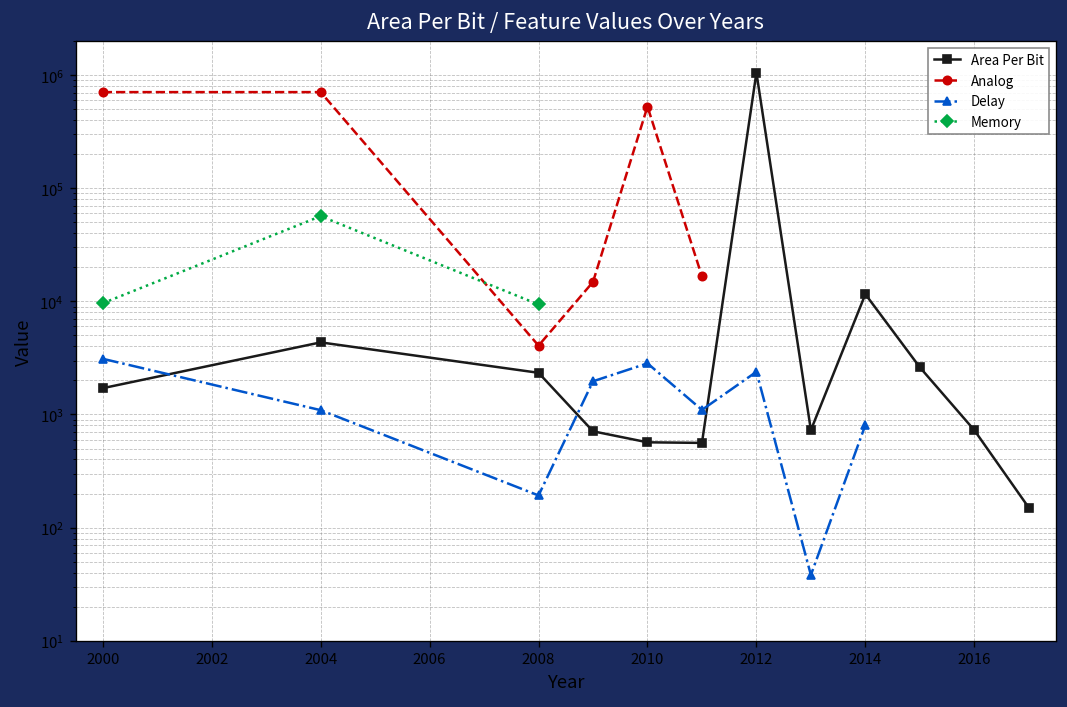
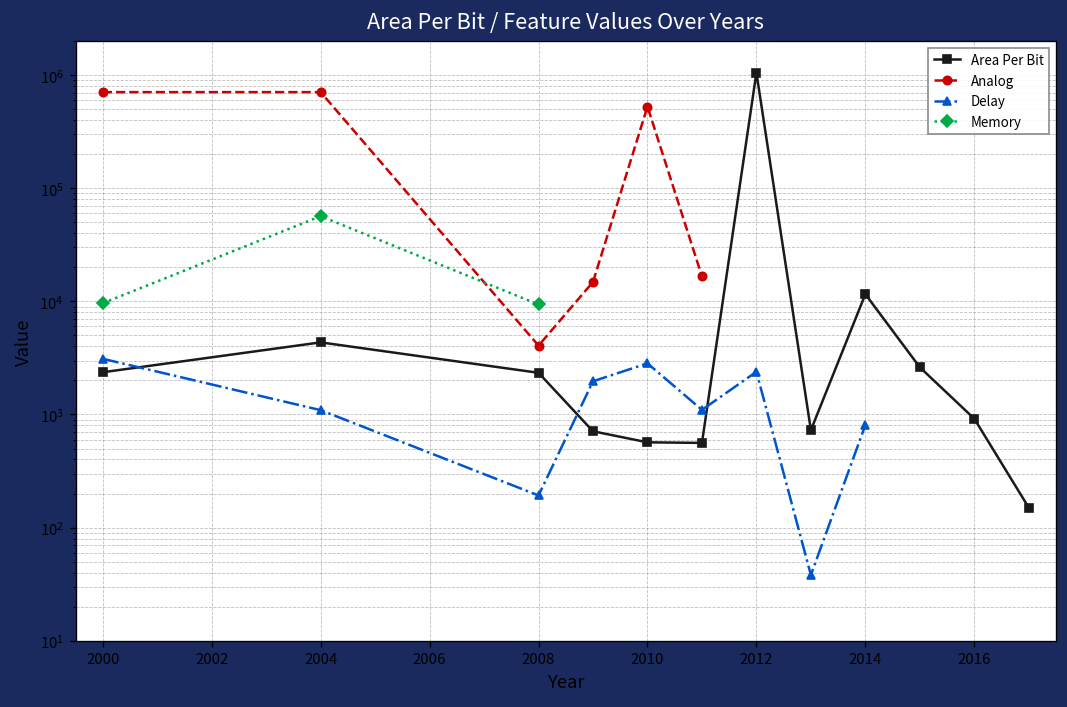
Area Per Bit, 2000: 1700 -> 2400
Area Per Bit, 2016: 700 -> 900
